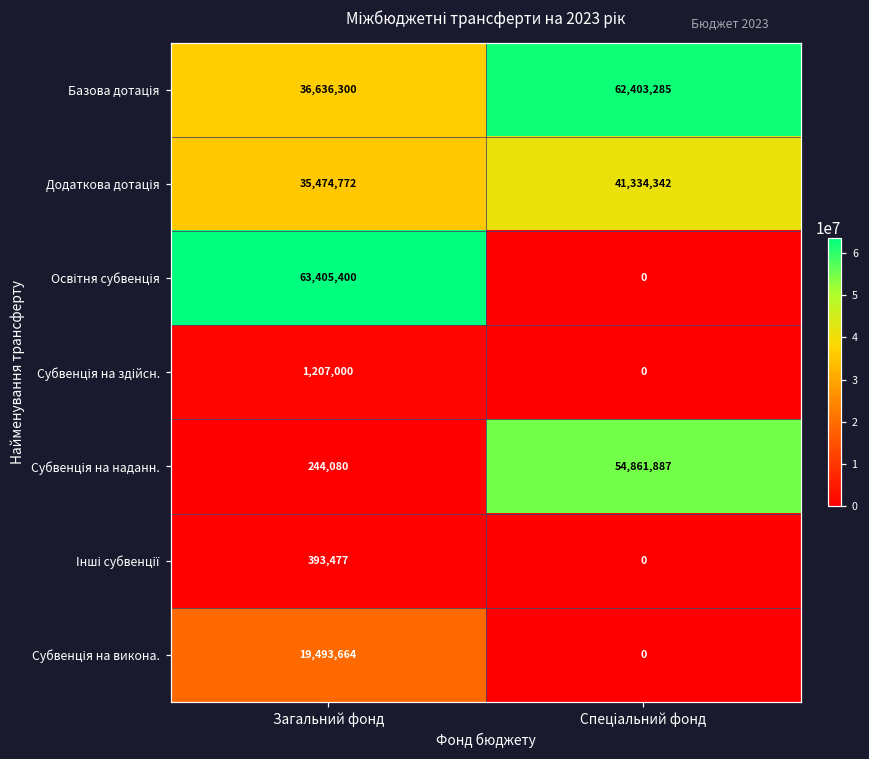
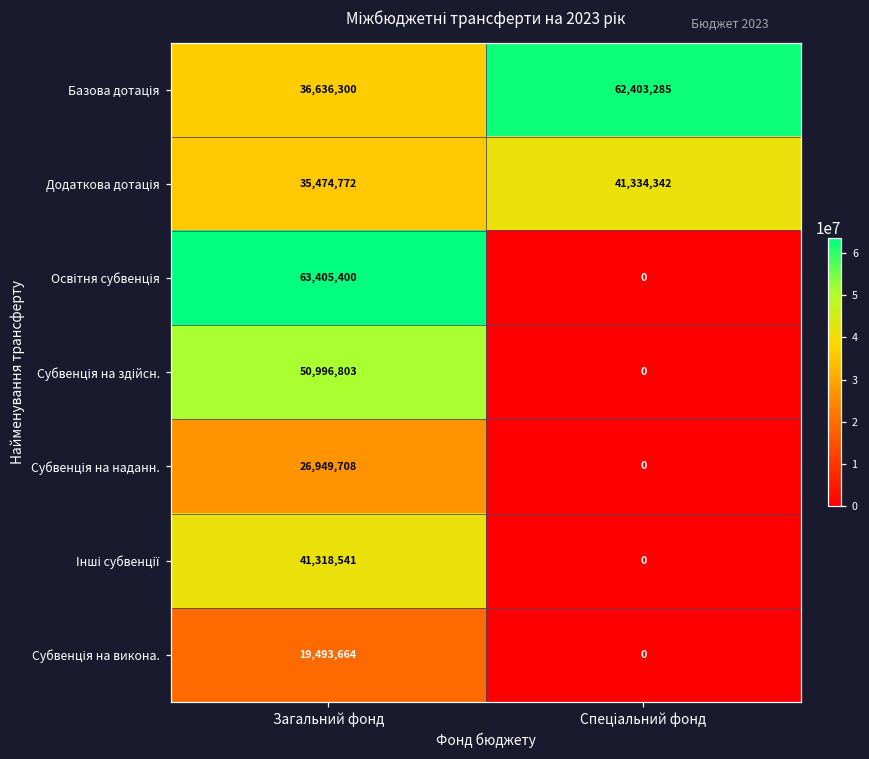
Субвенція на здійсн., Загальний фонд: 1,207,000 -> 50,996,803
Субвенція на наданн., Загальний фонд: 244,080 -> 26,949,708
Субвенція на наданн., Спеціальний фонд: 54,861,887 -> 0
Інші субвенції, Загальний фонд: 393,477 -> 41,318,541
